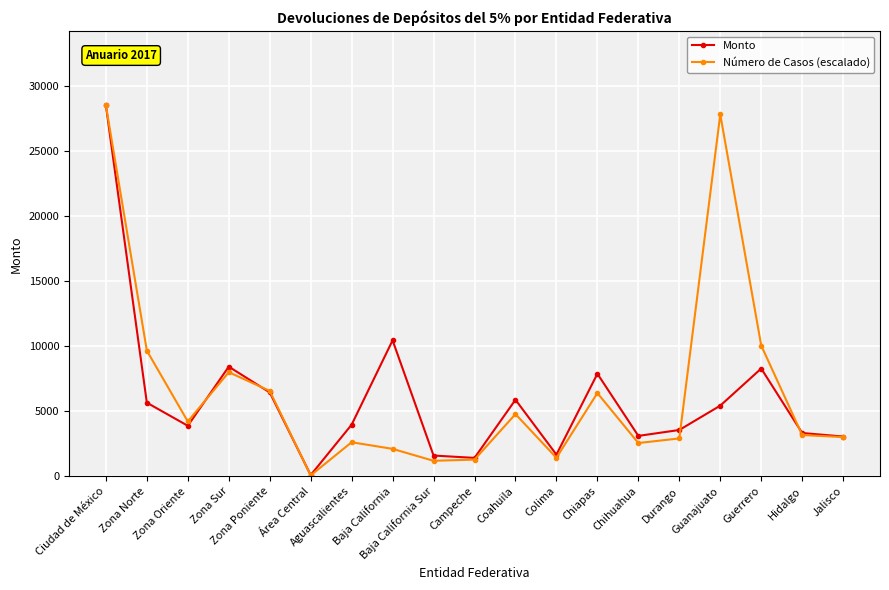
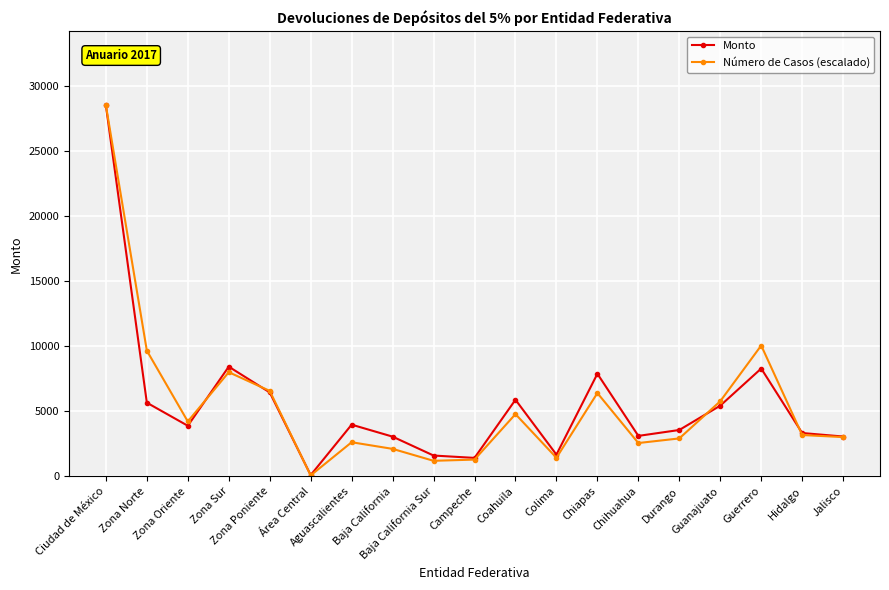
Monto, Baja California: 10500 -> 3100
Número de Casos (escalado), Guanajuato: 27800 -> 5800
